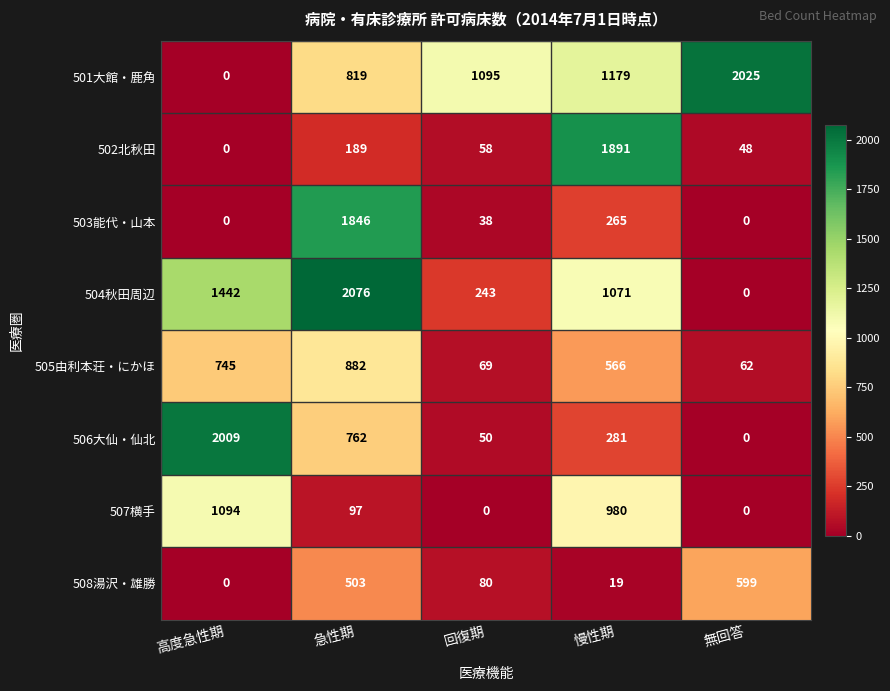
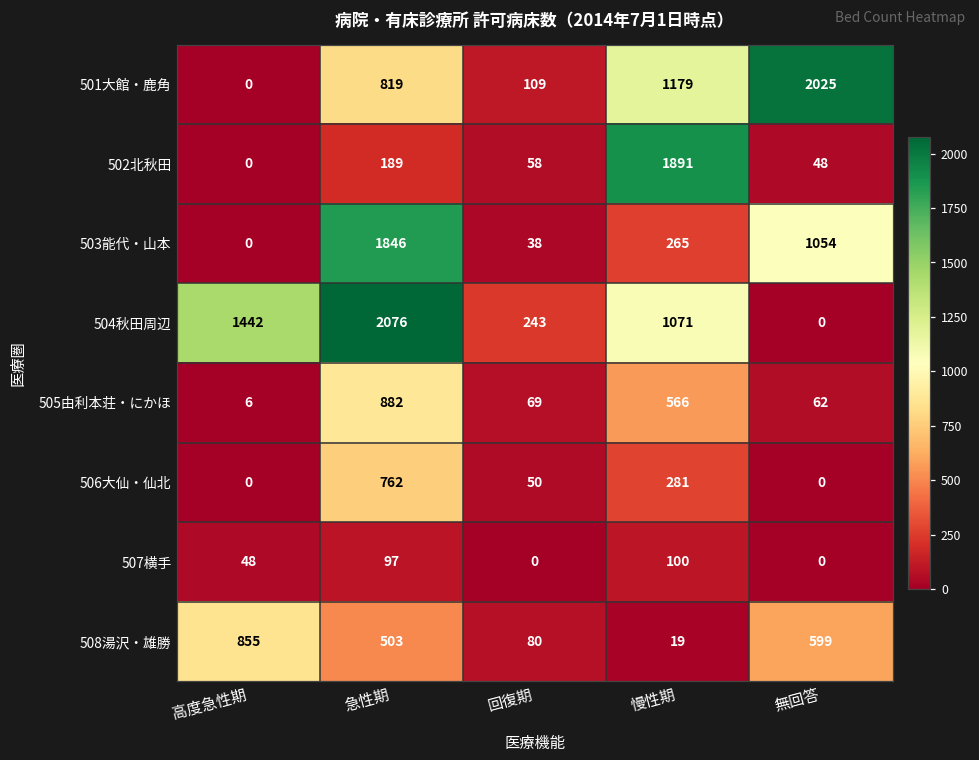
501大館・鹿角, 回復期: 1095 -> 109
503能代・山本, 無回答: 0 -> 1054
505由利本荘・にかほ, 高度急性期: 745 -> 6
506大仙・仙北, 高度急性期: 2009 -> 0
507横手, 高度急性期: 1094 -> 48
507横手, 慢性期: 980 -> 100
508湯沢・雄勝, 高度急性期: 0 -> 855
